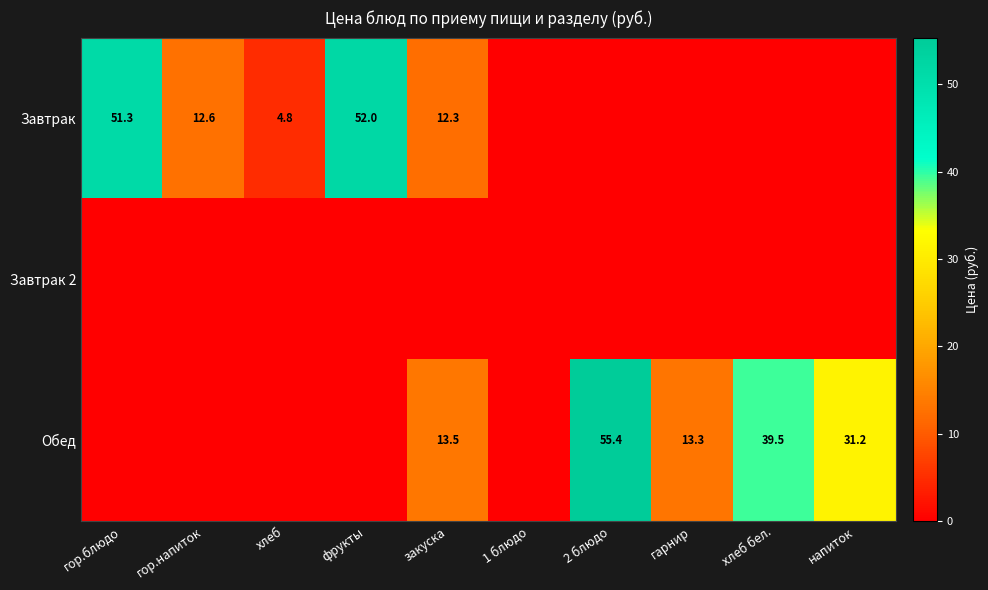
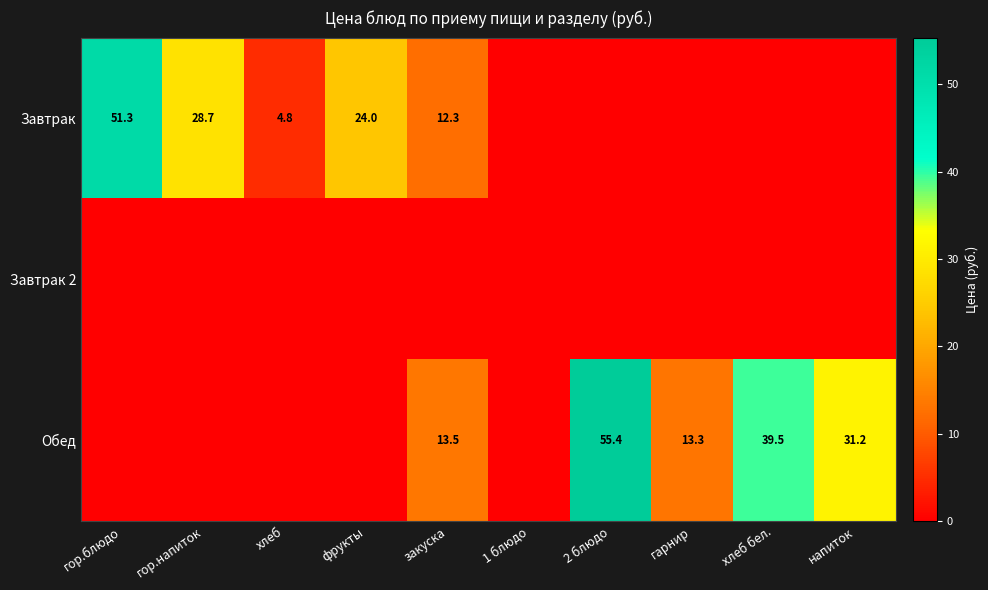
Завтрак, гор.напиток: 12.6 -> 28.7
Завтрак, фрукты: 52.0 -> 24.0
